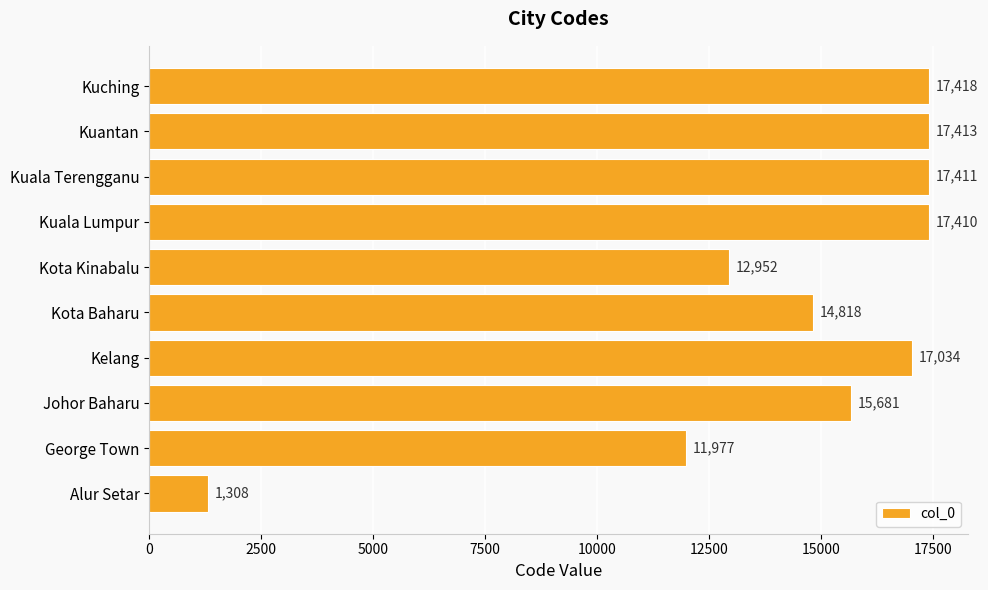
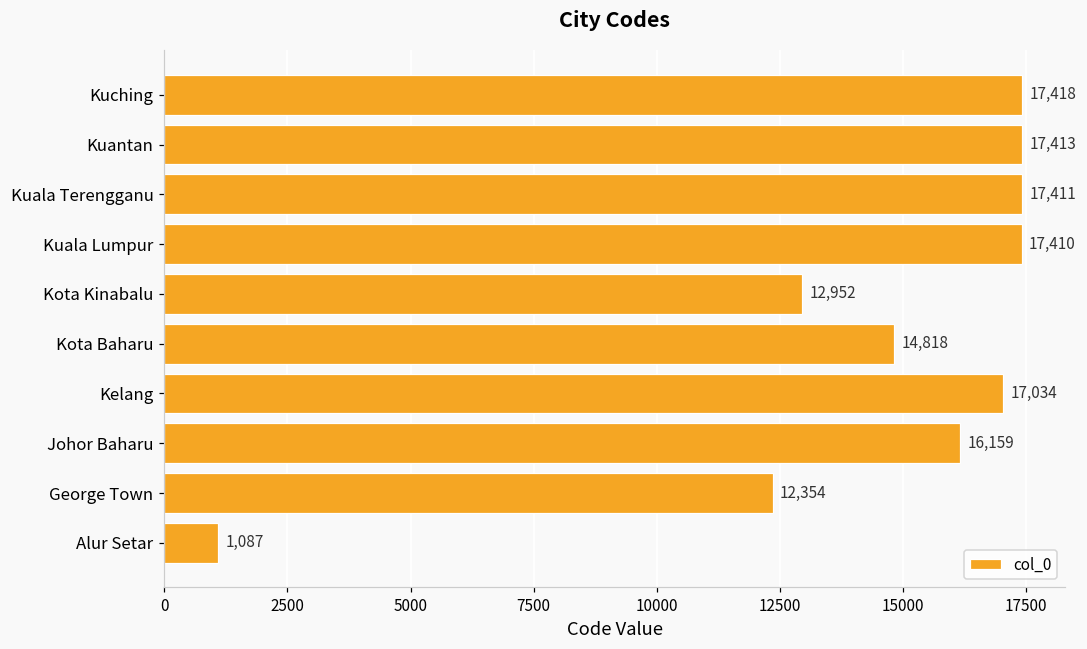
Johor Baharu: 15,681 -> 16,159
George Town: 11,977 -> 12,354
Alur Setar: 1,308 -> 1,087
